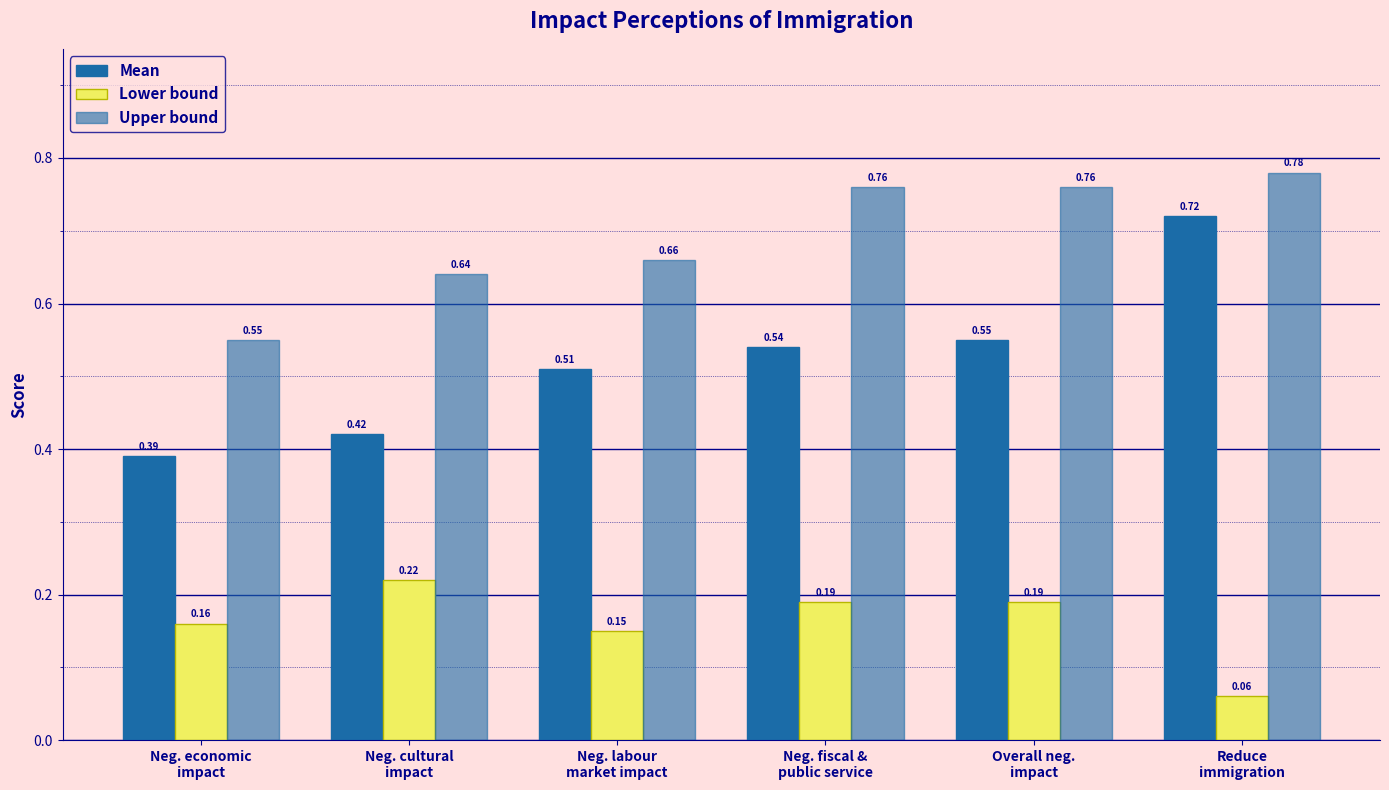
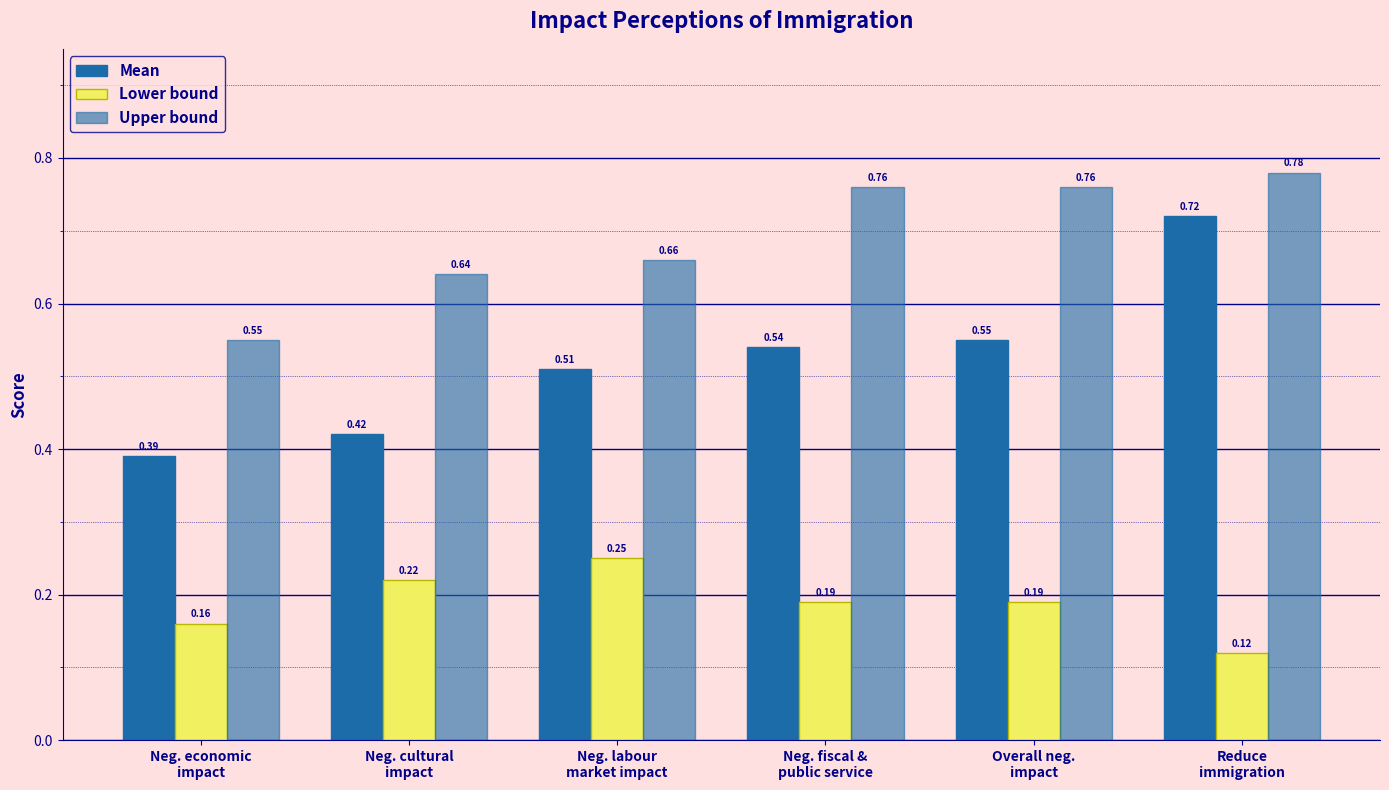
Lower bound, Neg. labour market impact: 0.15 -> 0.25
Lower bound, Reduce immigration: 0.06 -> 0.12
